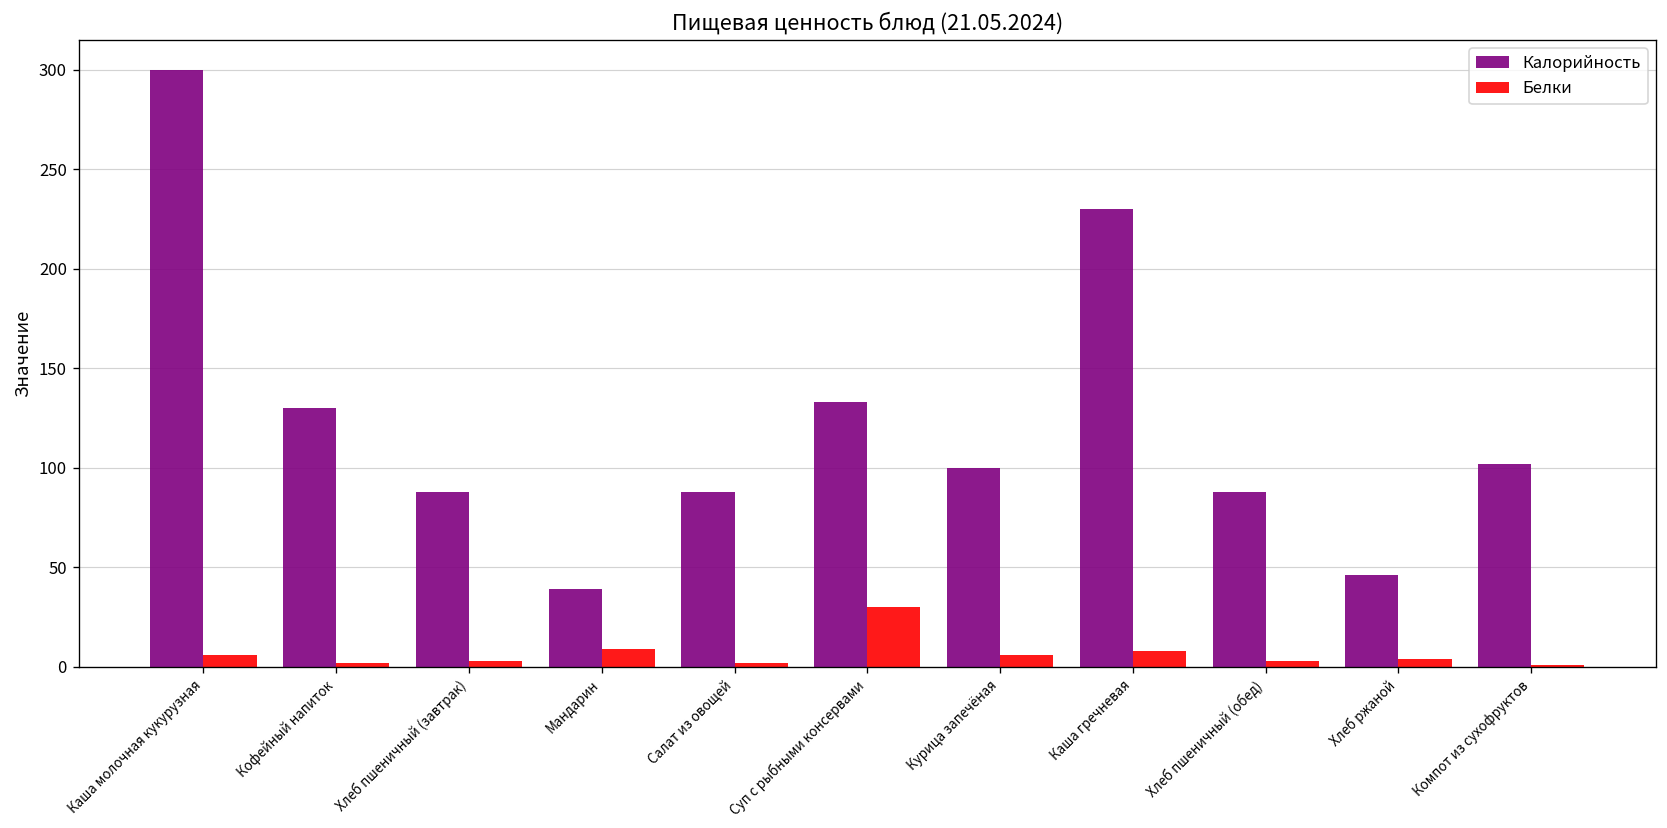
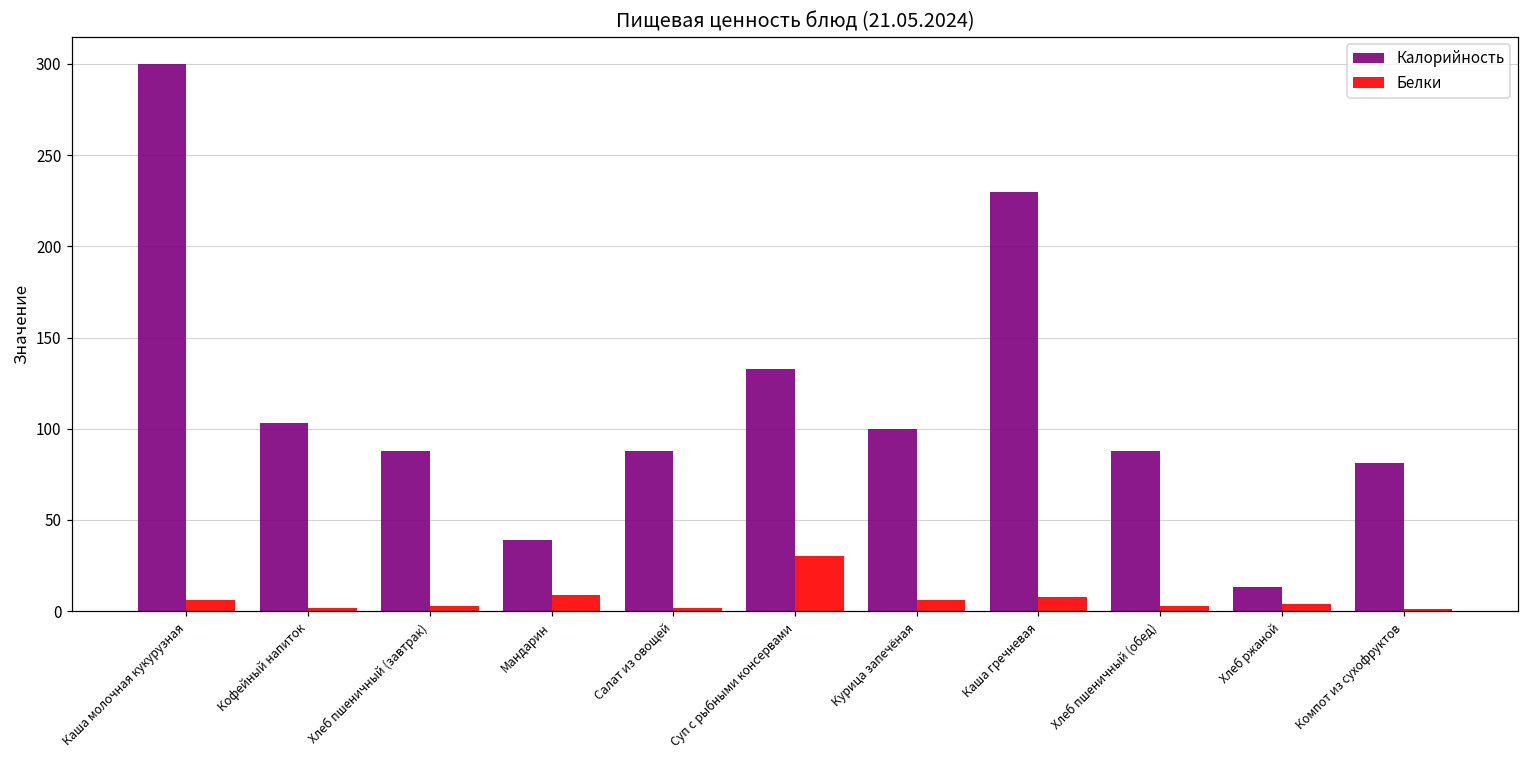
Калорийность, Кофейный напиток: 130 -> 103
Калорийность, Хлеб ржаной: 46 -> 13
Калорийность, Компот из сухофруктов: 102 -> 81
